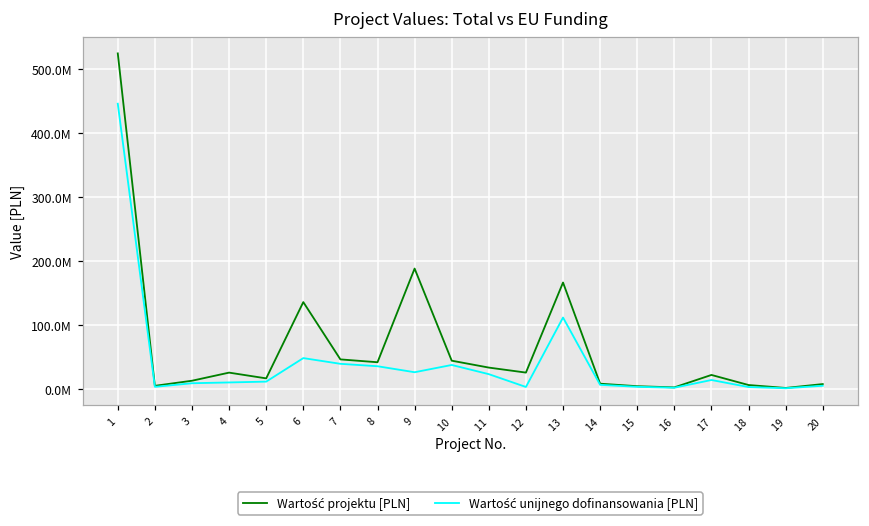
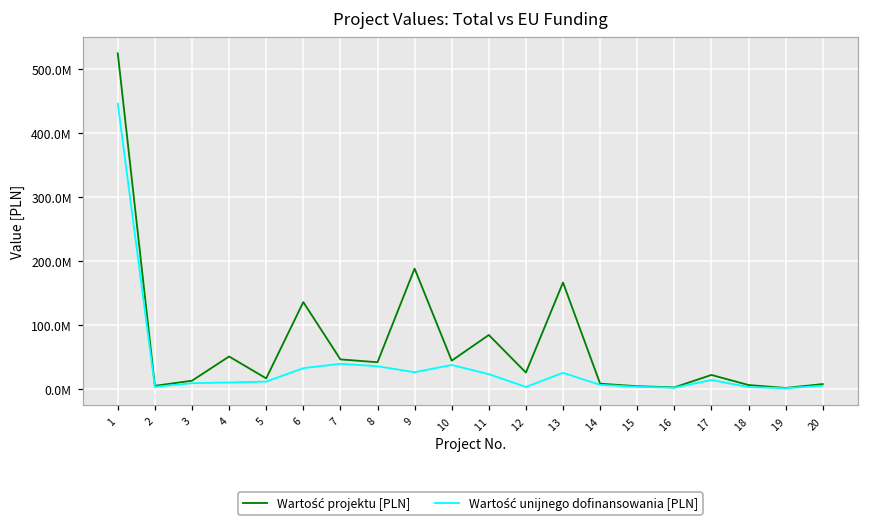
Wartość projektu [PLN], 4: 30000000 -> 50000000
Wartość unijnego dofinansowania [PLN], 6: 50000000 -> 30000000
Wartość projektu [PLN], 11: 30000000 -> 80000000
Wartość unijnego dofinansowania [PLN], 13: 110000000 -> 20000000
